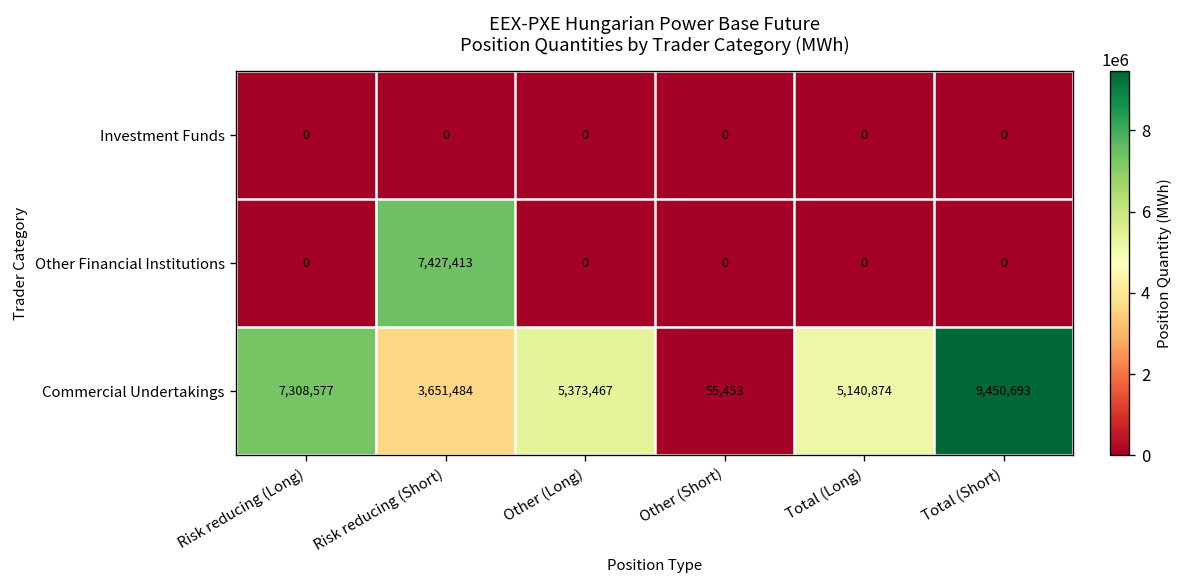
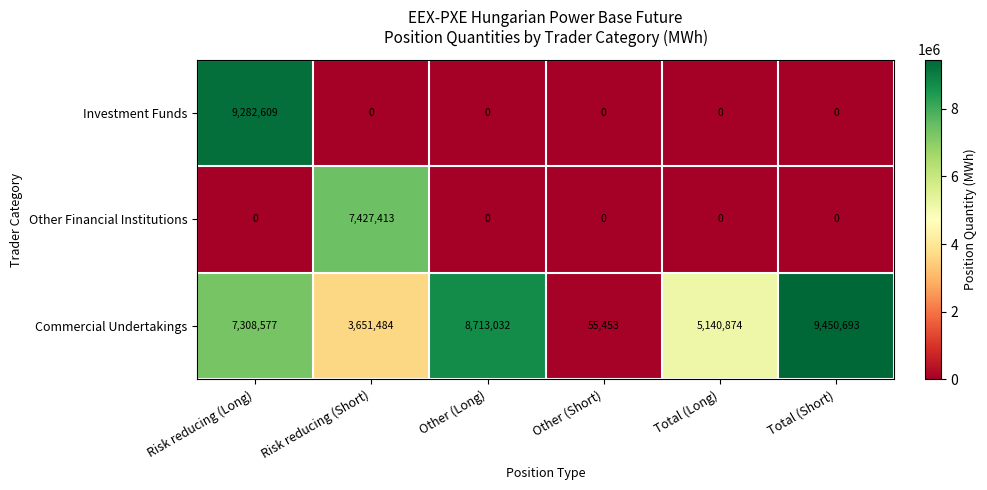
Investment Funds, Risk reducing (Long): 0 -> 9,282,609
Commercial Undertakings, Other (Long): 5,373,467 -> 8,713,032
